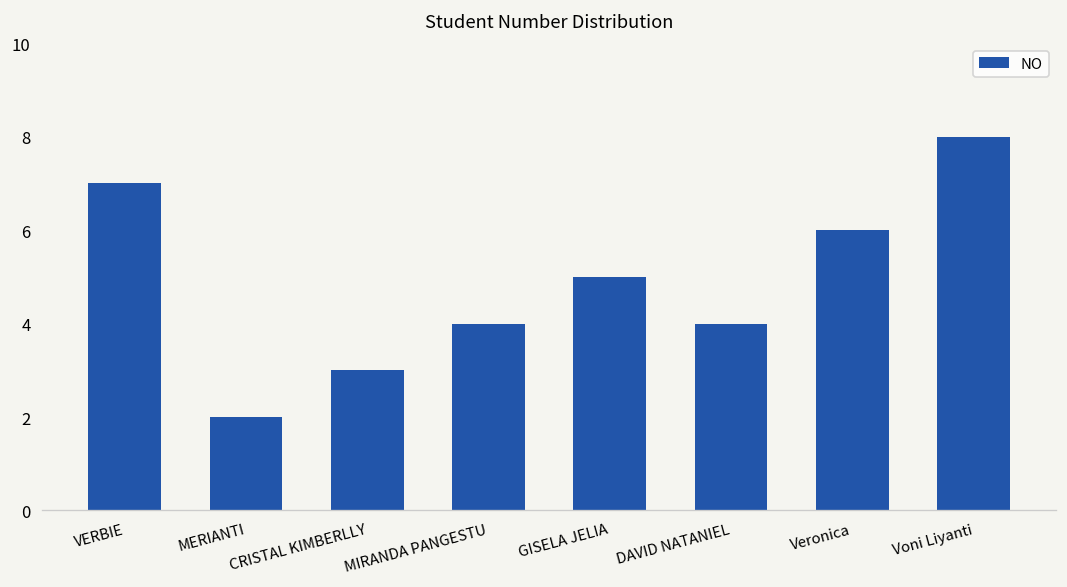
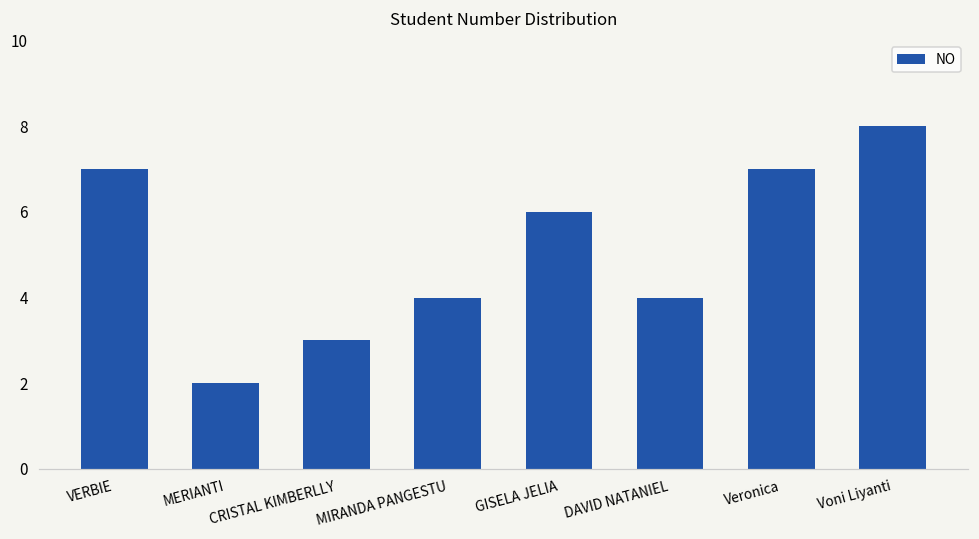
GISELA JELIA: 5 -> 6
Veronica: 6 -> 7
